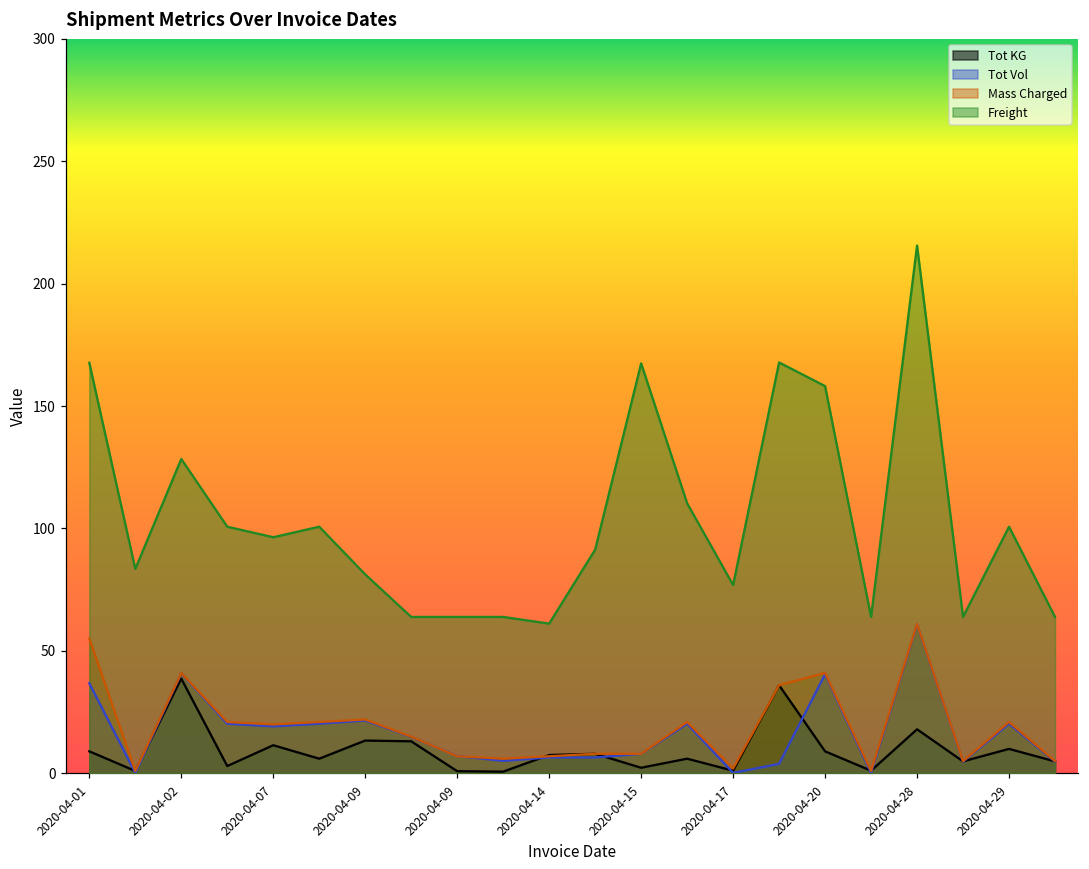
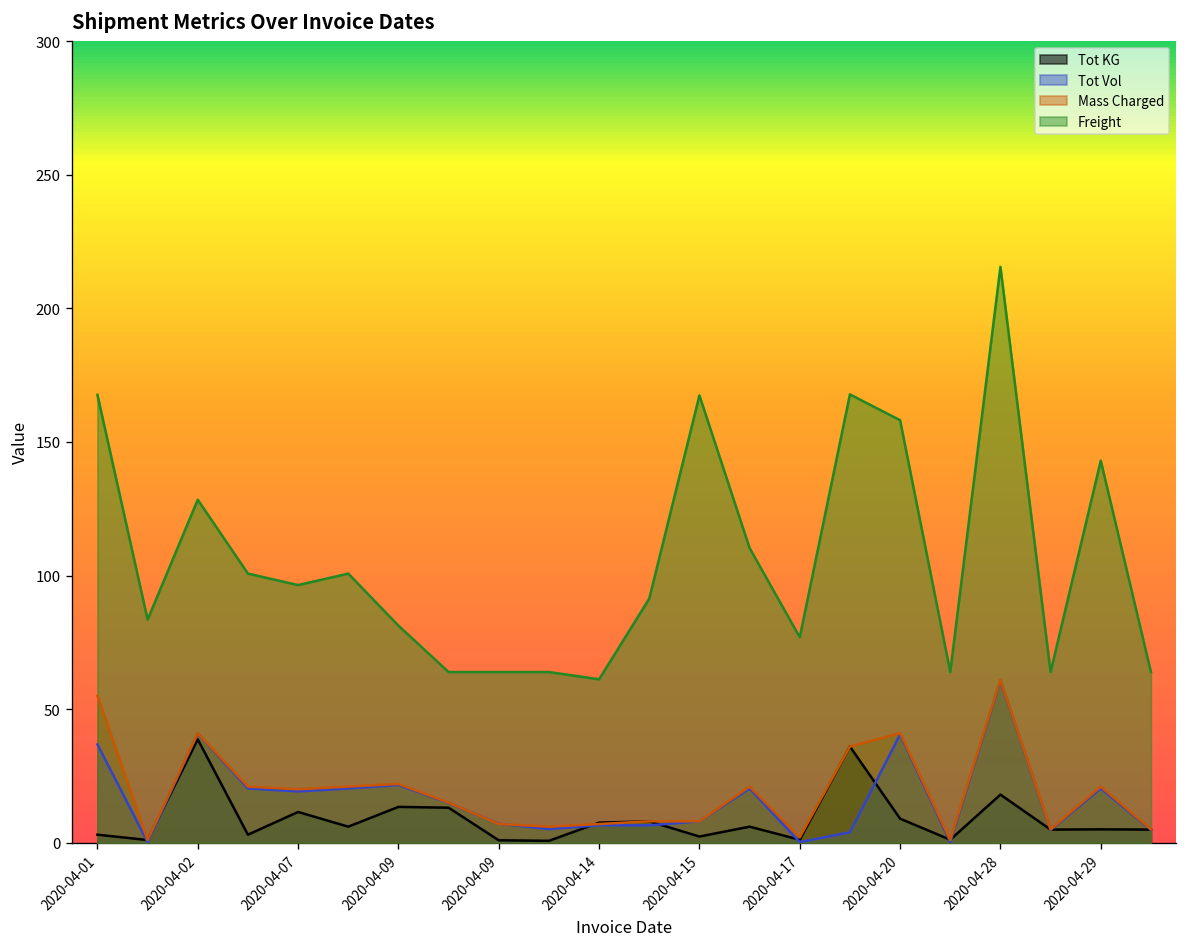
Tot KG, 2020-04-01: 9 -> 3
Tot KG, 2020-04-29: 10 -> 5
Freight, 2020-04-29: 101 -> 143
